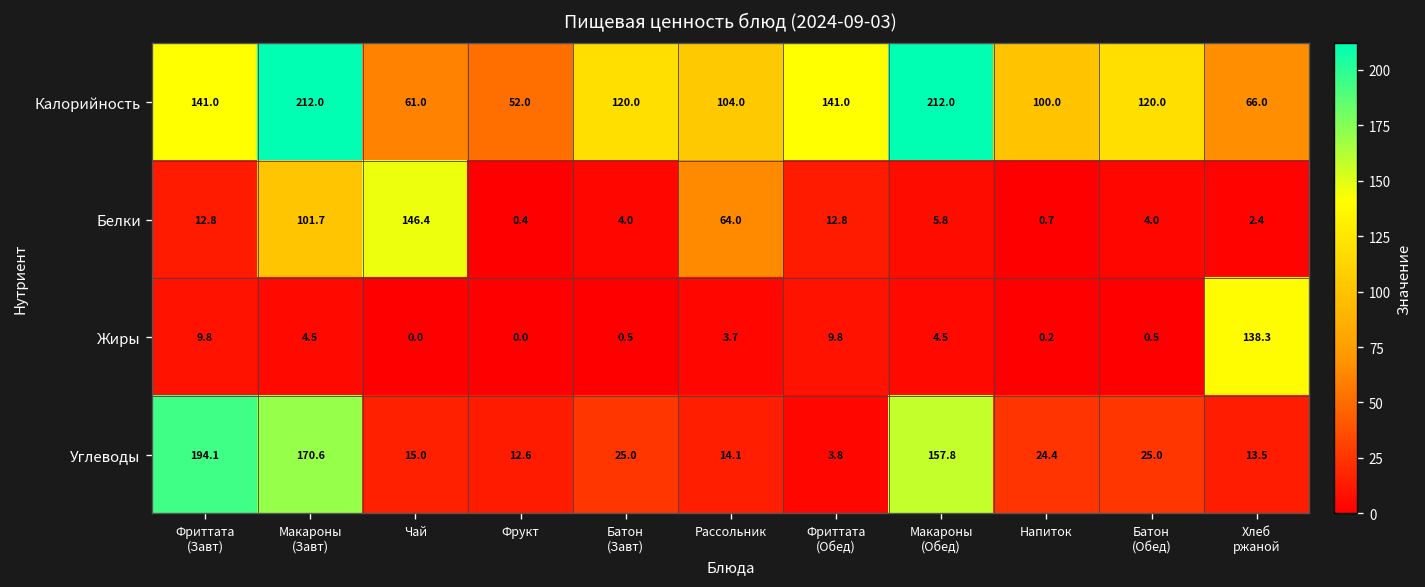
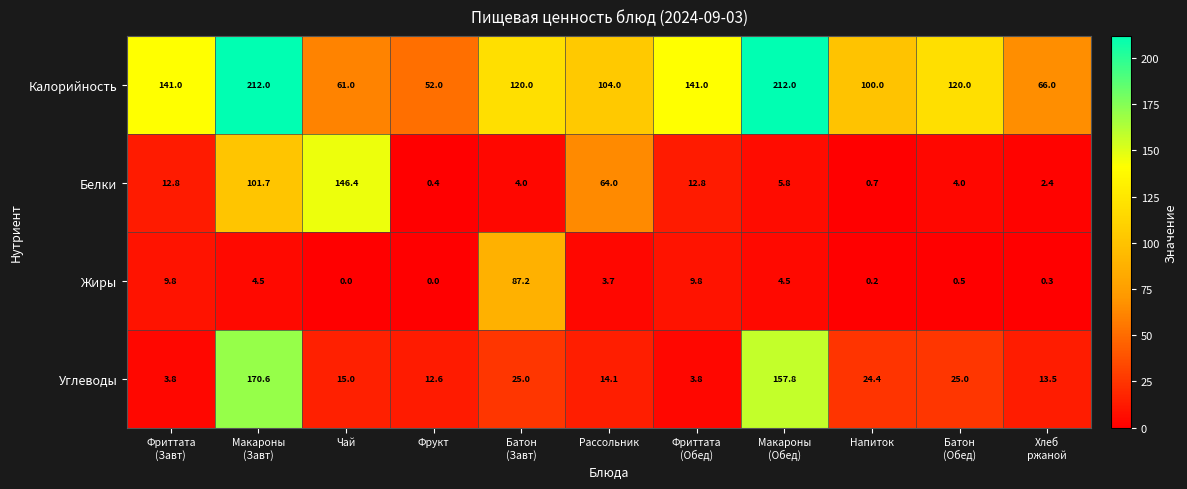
Жиры, Батон (Завт): 0.5 -> 87.2
Жиры, Хлеб ржаной: 138.3 -> 0.3
Углеводы, Фриттата (Завт): 194.1 -> 3.8
